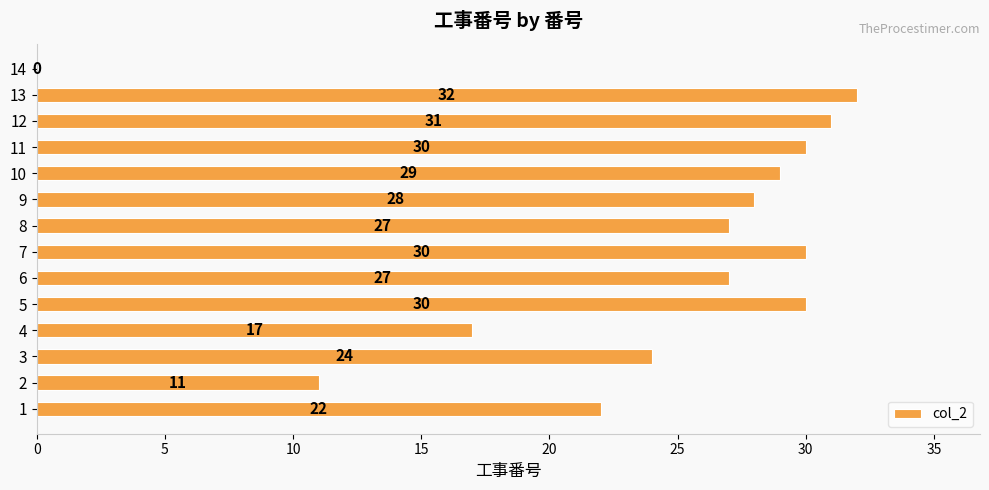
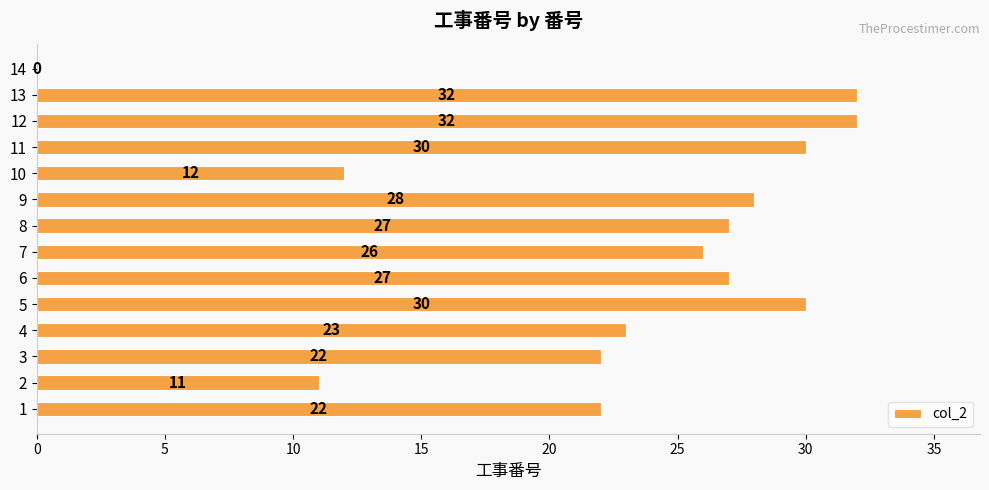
12: 31 -> 32
10: 29 -> 12
7: 30 -> 26
4: 17 -> 23
3: 24 -> 22
